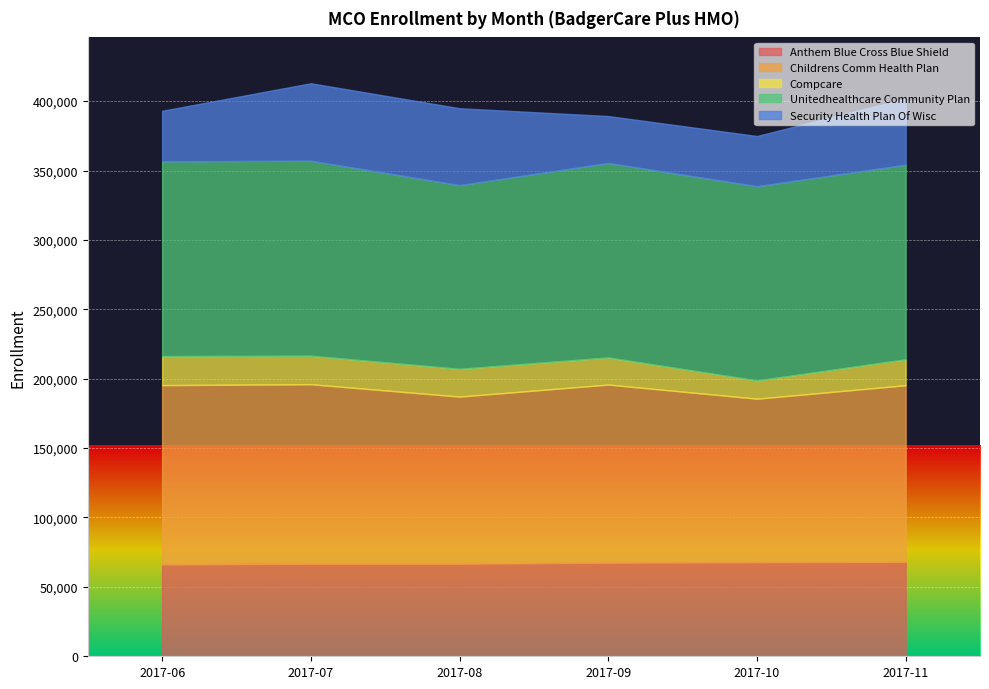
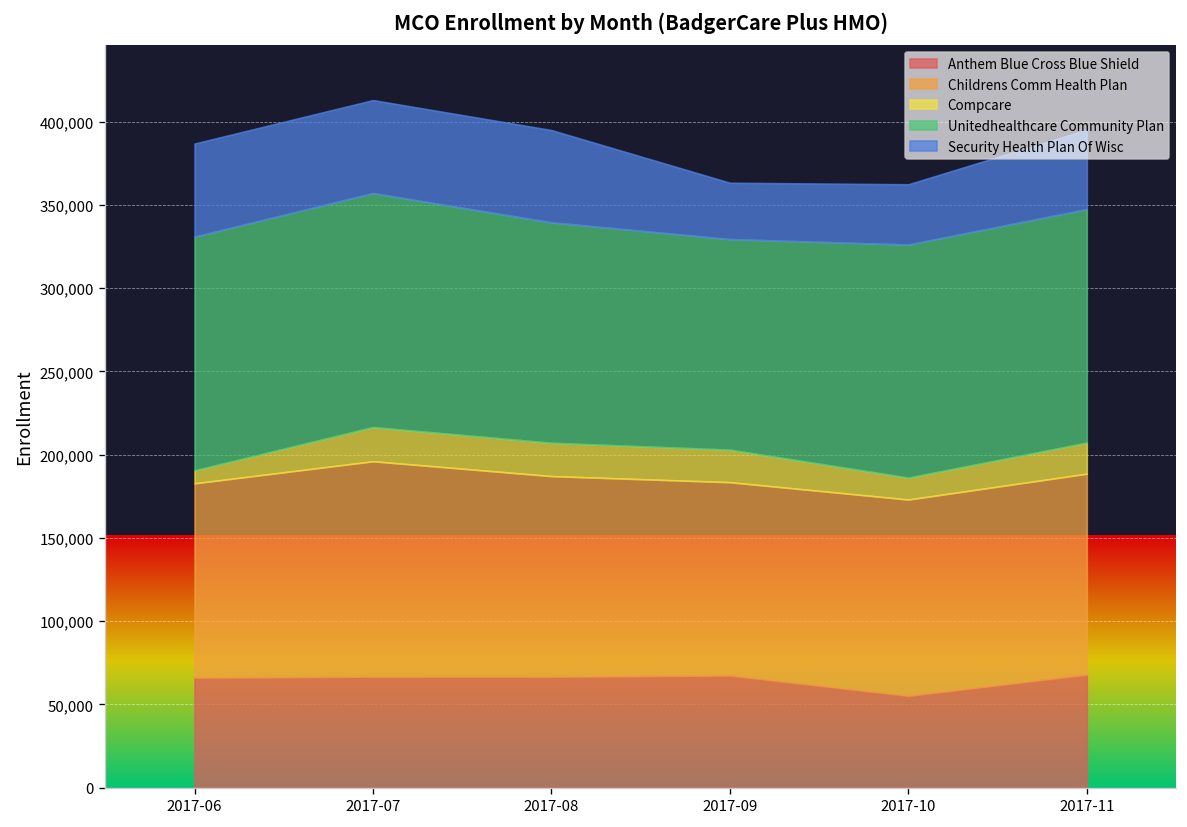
Childrens Comm Health Plan, 2017-06: 129,000 -> 117,000
Compcare, 2017-06: 21,000 -> 8,000
Security Health Plan Of Wisc, 2017-06: 36,000 -> 56,000
Childrens Comm Health Plan, 2017-09: 128,000 -> 116,000
Unitedhealthcare Community Plan, 2017-09: 140,000 -> 126,000
Anthem Blue Cross Blue Shield, 2017-10: 68,000 -> 55,000
Childrens Comm Health Plan, 2017-11: 127,000 -> 121,000
